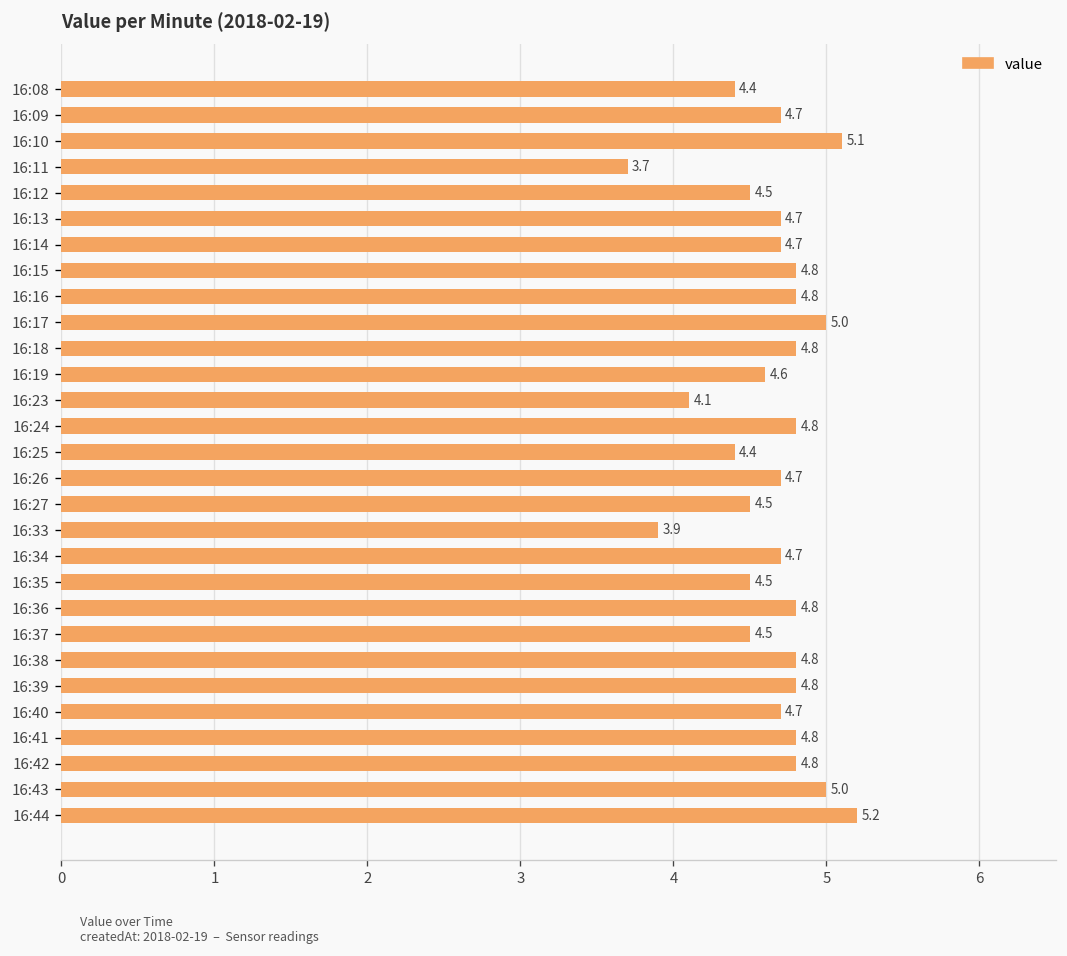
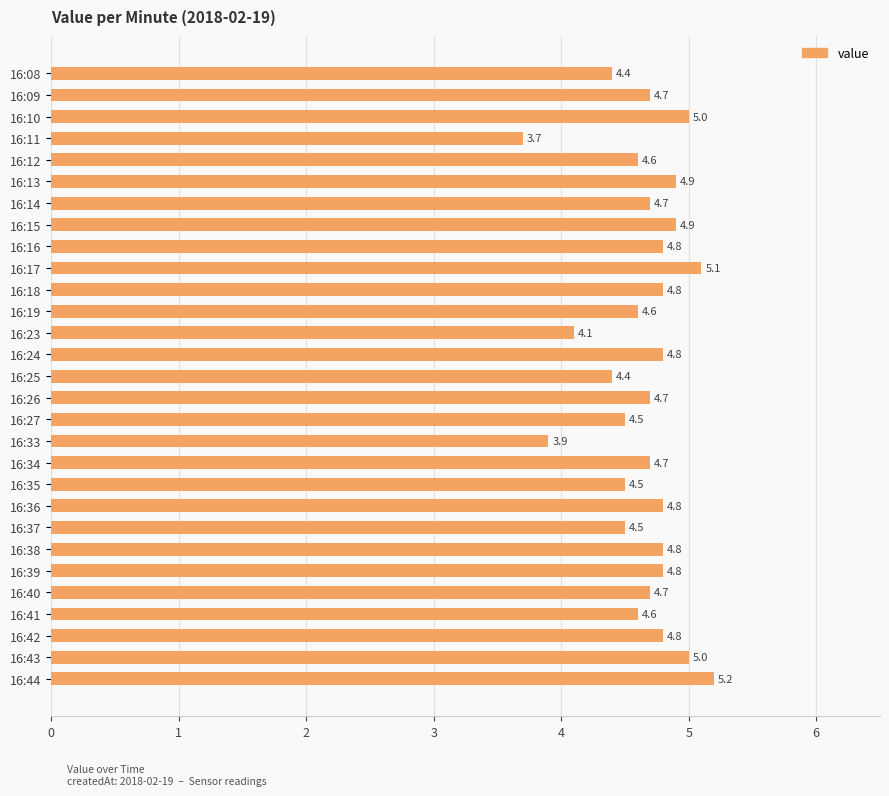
16:10: 5.1 -> 5.0
16:12: 4.5 -> 4.6
16:13: 4.7 -> 4.9
16:15: 4.8 -> 4.9
16:17: 5.0 -> 5.1
16:41: 4.8 -> 4.6
